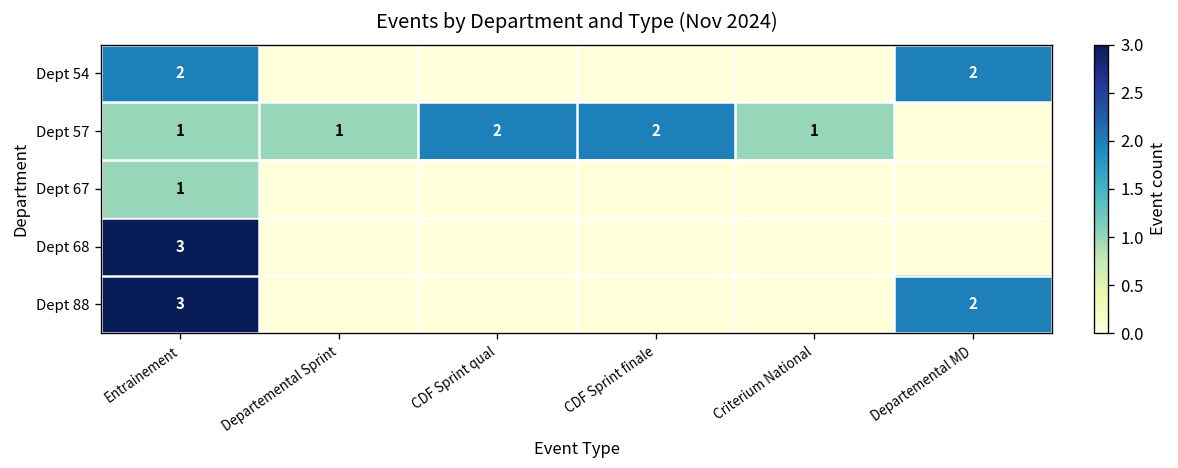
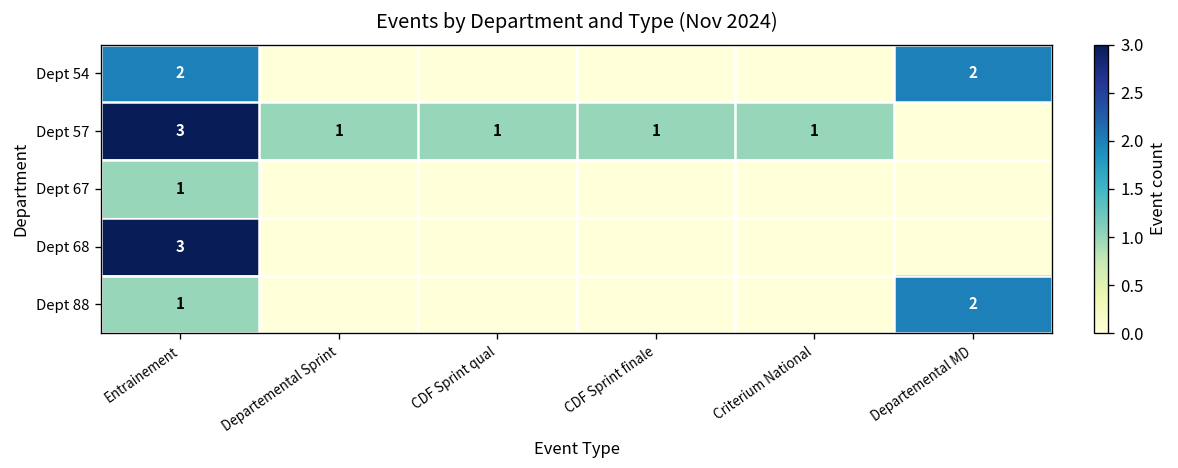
Dept 57, Entrainement: 1 -> 3
Dept 57, CDF Sprint qual: 2 -> 1
Dept 57, CDF Sprint finale: 2 -> 1
Dept 88, Entrainement: 3 -> 1
